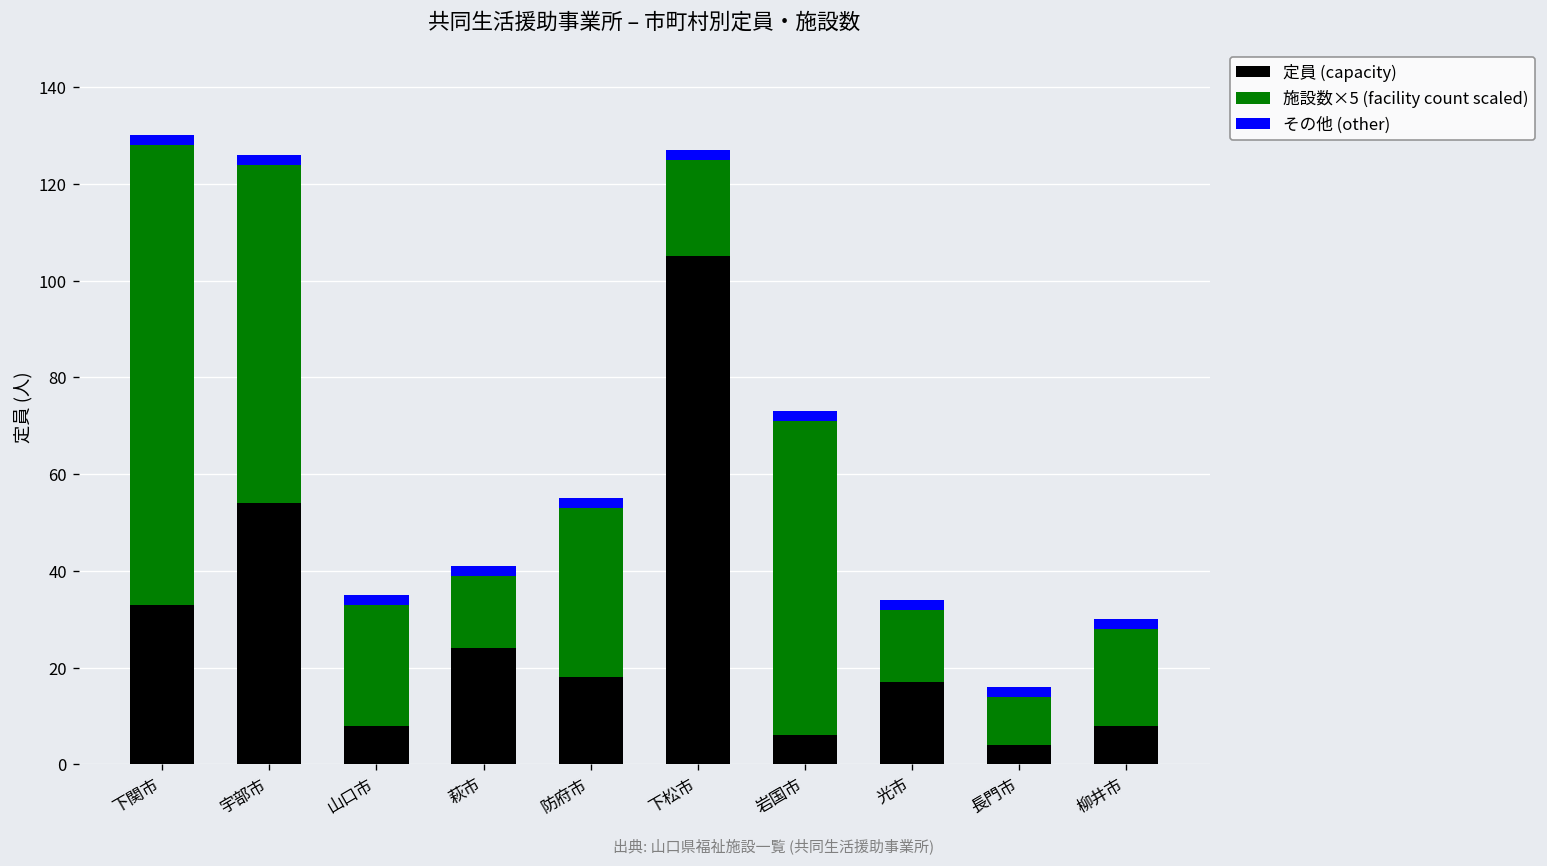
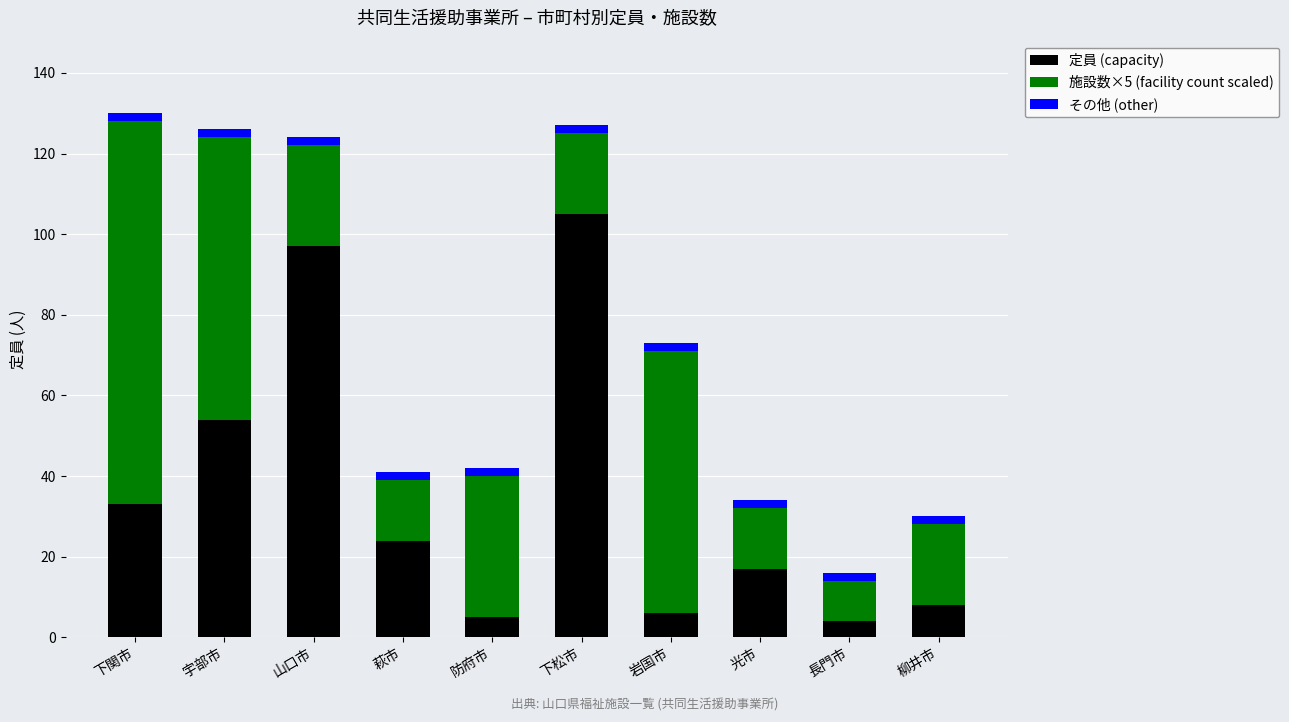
定員 (capacity), 山口市: 8 -> 97
定員 (capacity), 防府市: 18 -> 5
